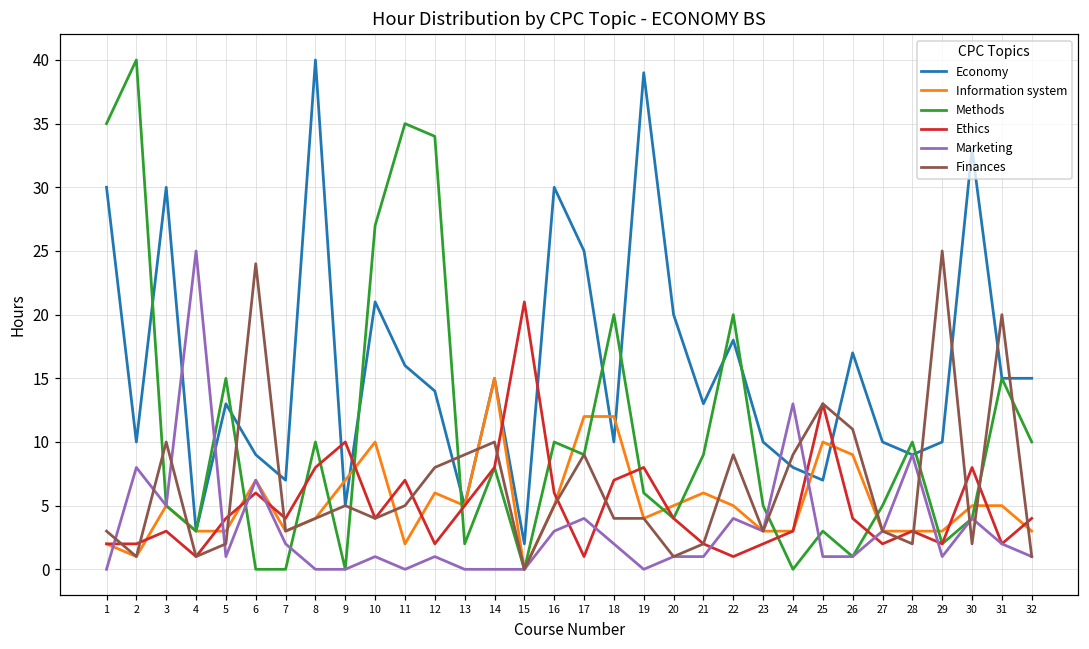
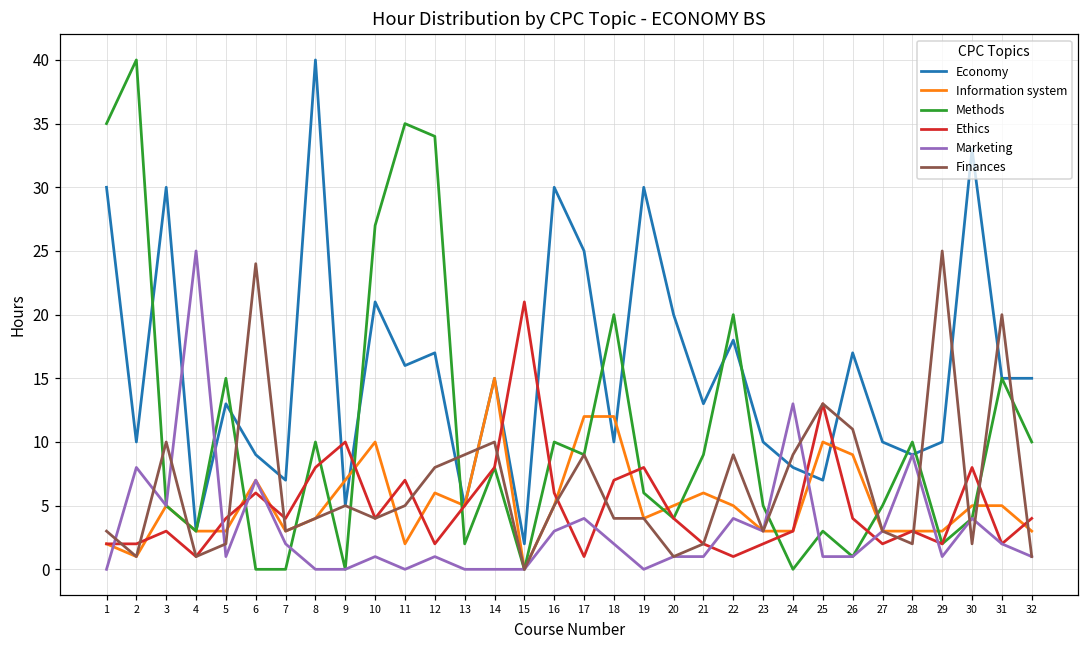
Economy, 12: 14 -> 17
Economy, 19: 39 -> 30
